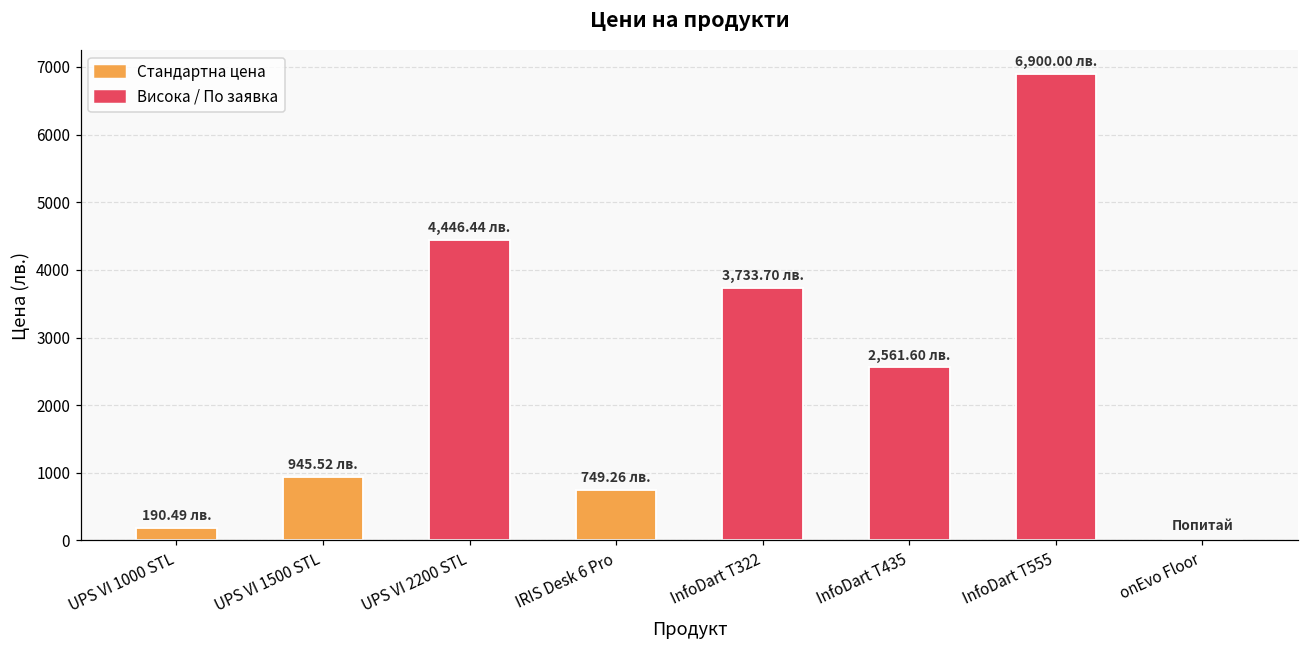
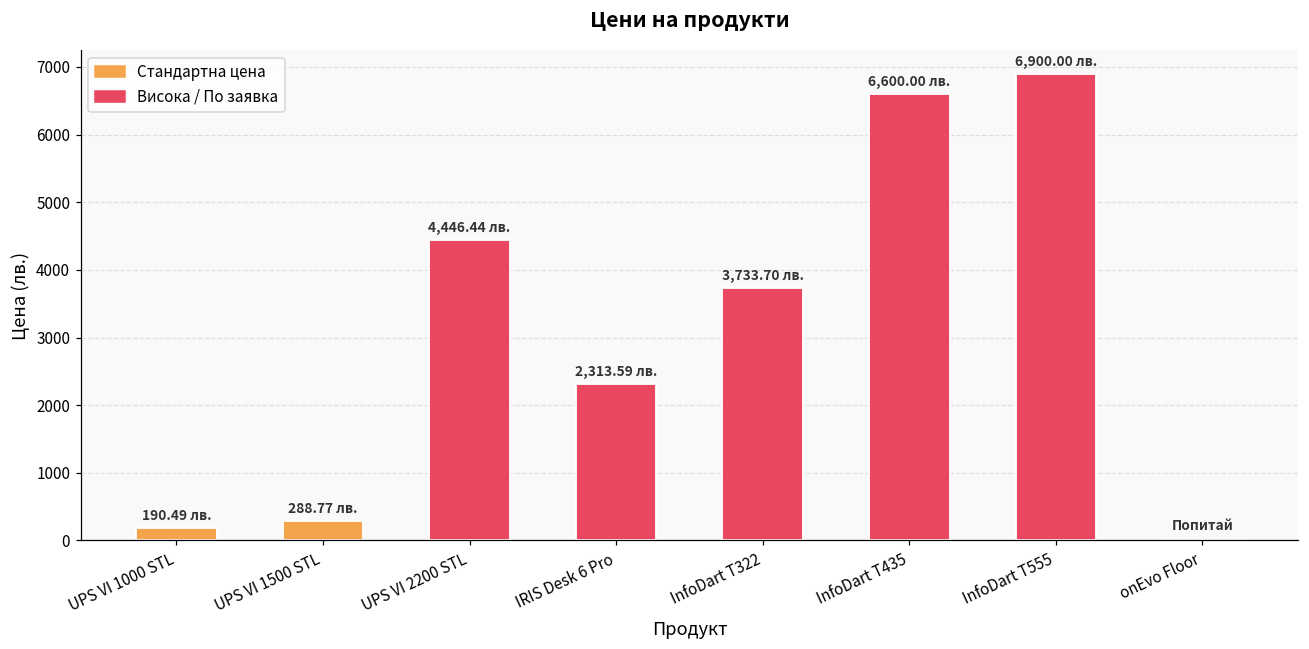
UPS VI 1500 STL: 945.52 -> 288.77
IRIS Desk 6 Pro: 749.26 -> 2,313.59
InfoDart T435: 2,561.60 -> 6,600.00
